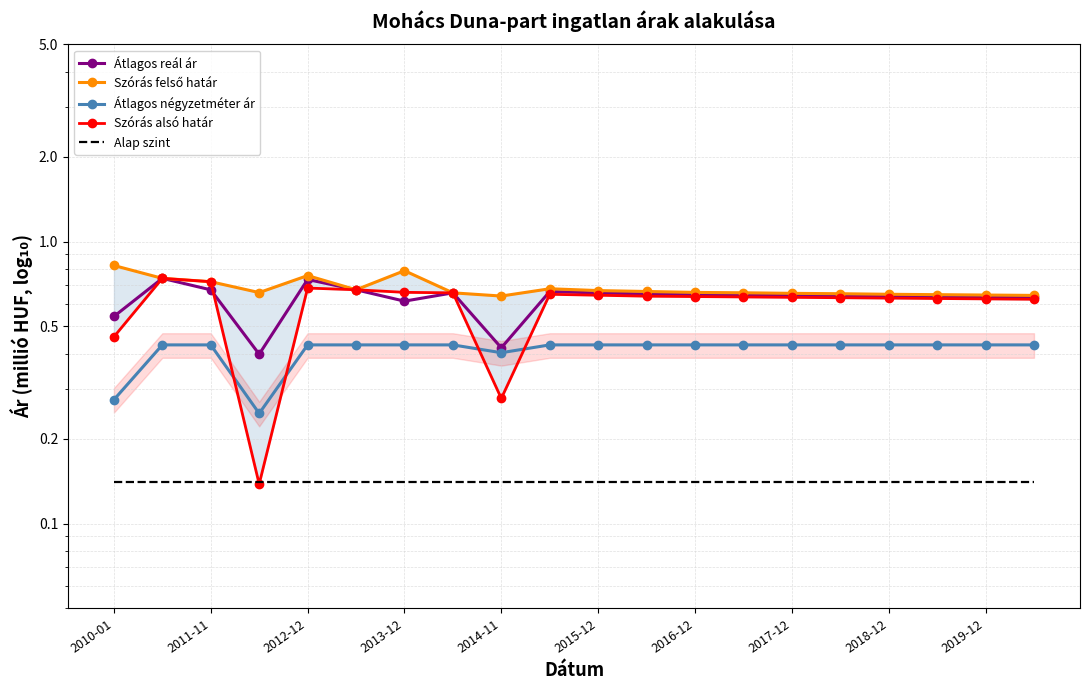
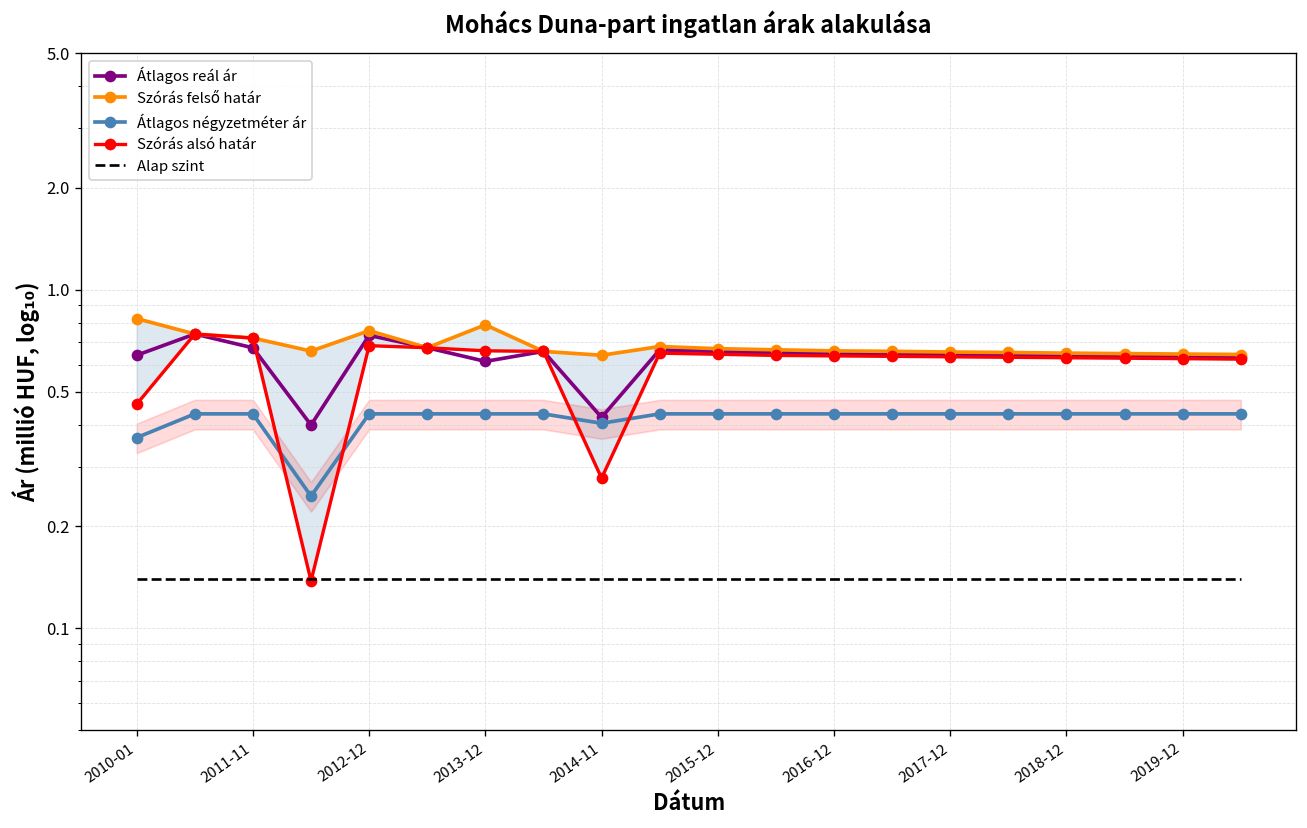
Átlagos reál ár, 2010-01: 0.54 -> 0.64
Átlagos négyzetméter ár, 2010-01: 0.27 -> 0.37
